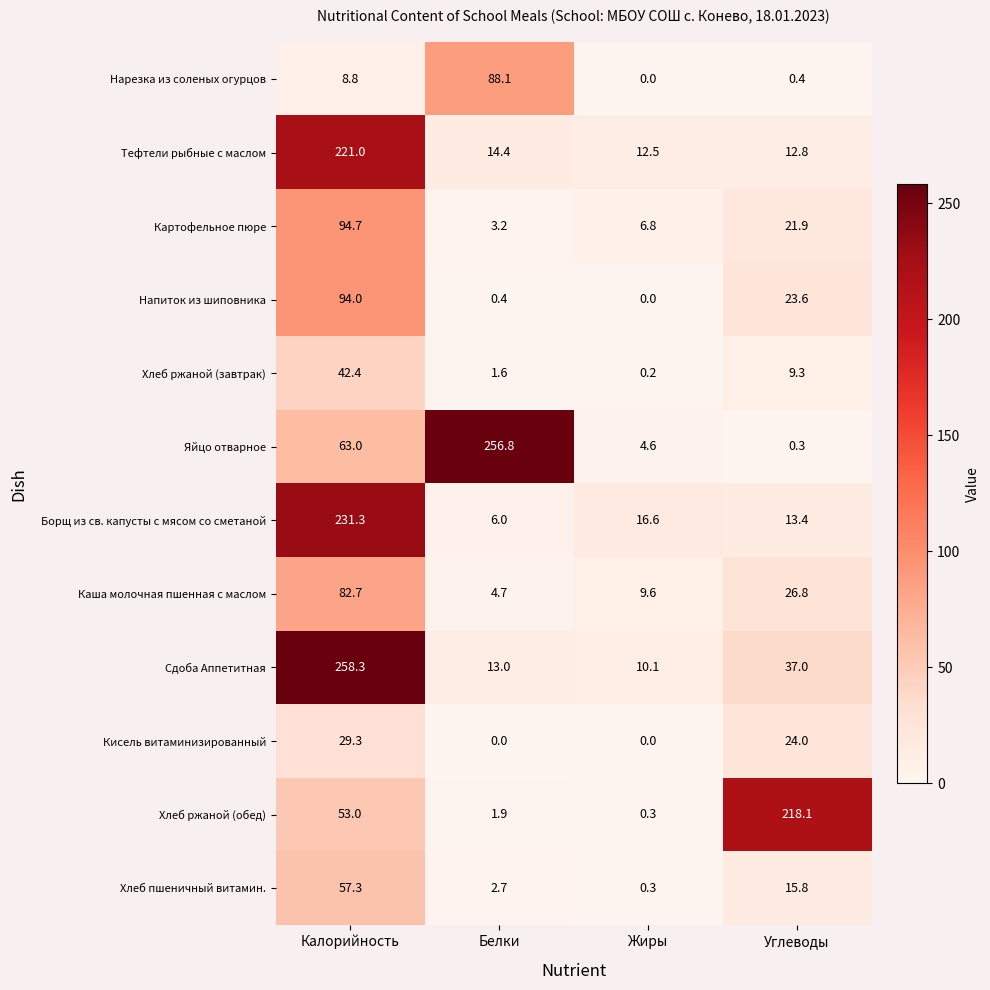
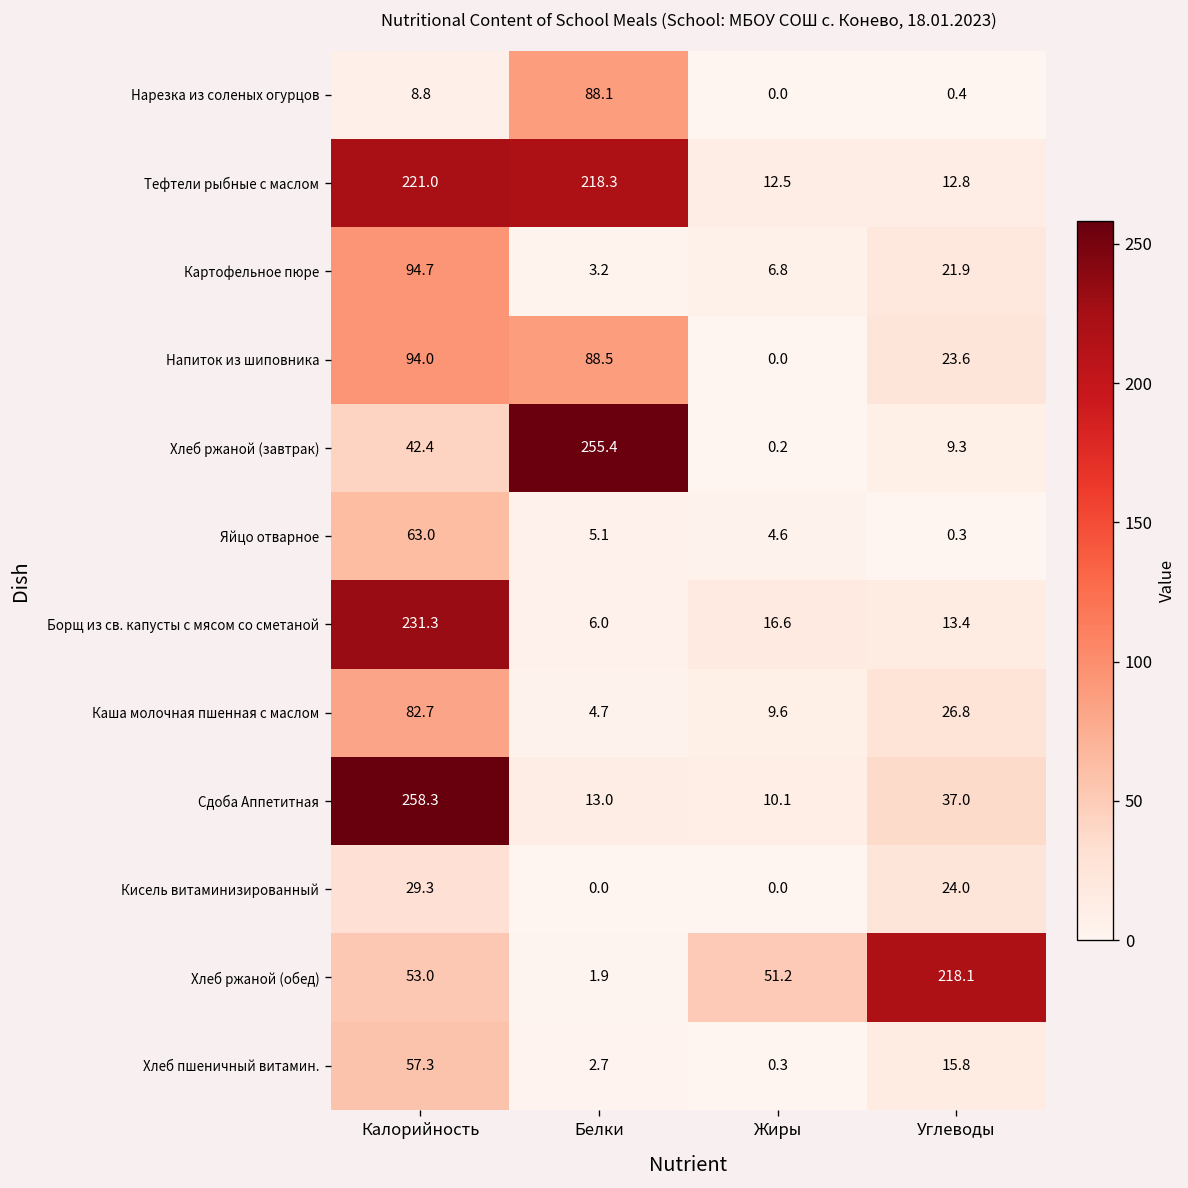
Тефтели рыбные с маслом, Белки: 14.4 -> 218.3
Напиток из шиповника, Белки: 0.4 -> 88.5
Хлеб ржаной (завтрак), Белки: 1.6 -> 255.4
Яйцо отварное, Белки: 256.8 -> 5.1
Хлеб ржаной (обед), Жиры: 0.3 -> 51.2
